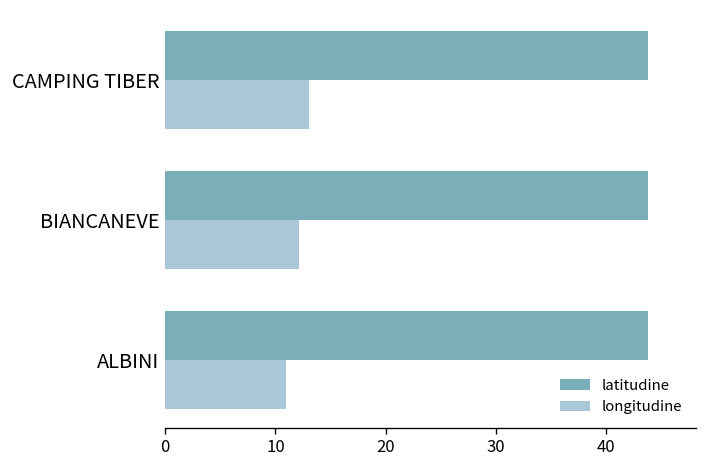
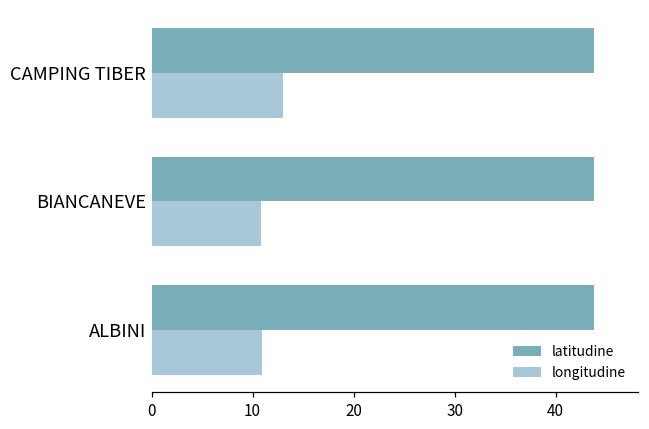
longitudine, BIANCANEVE: 12 -> 11
